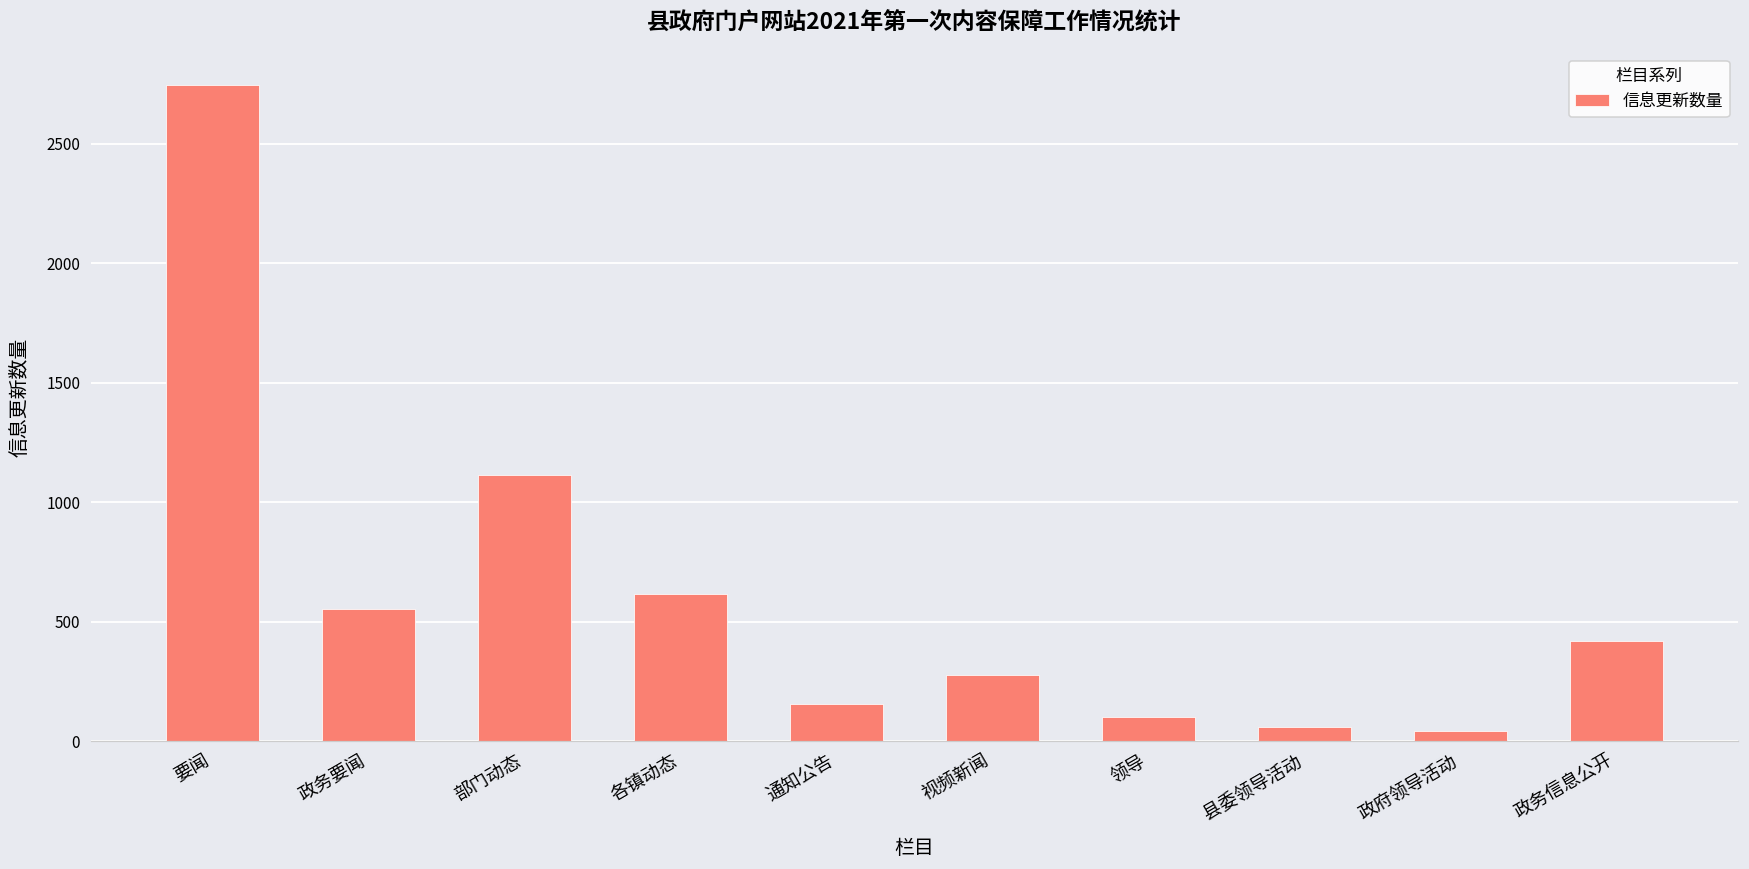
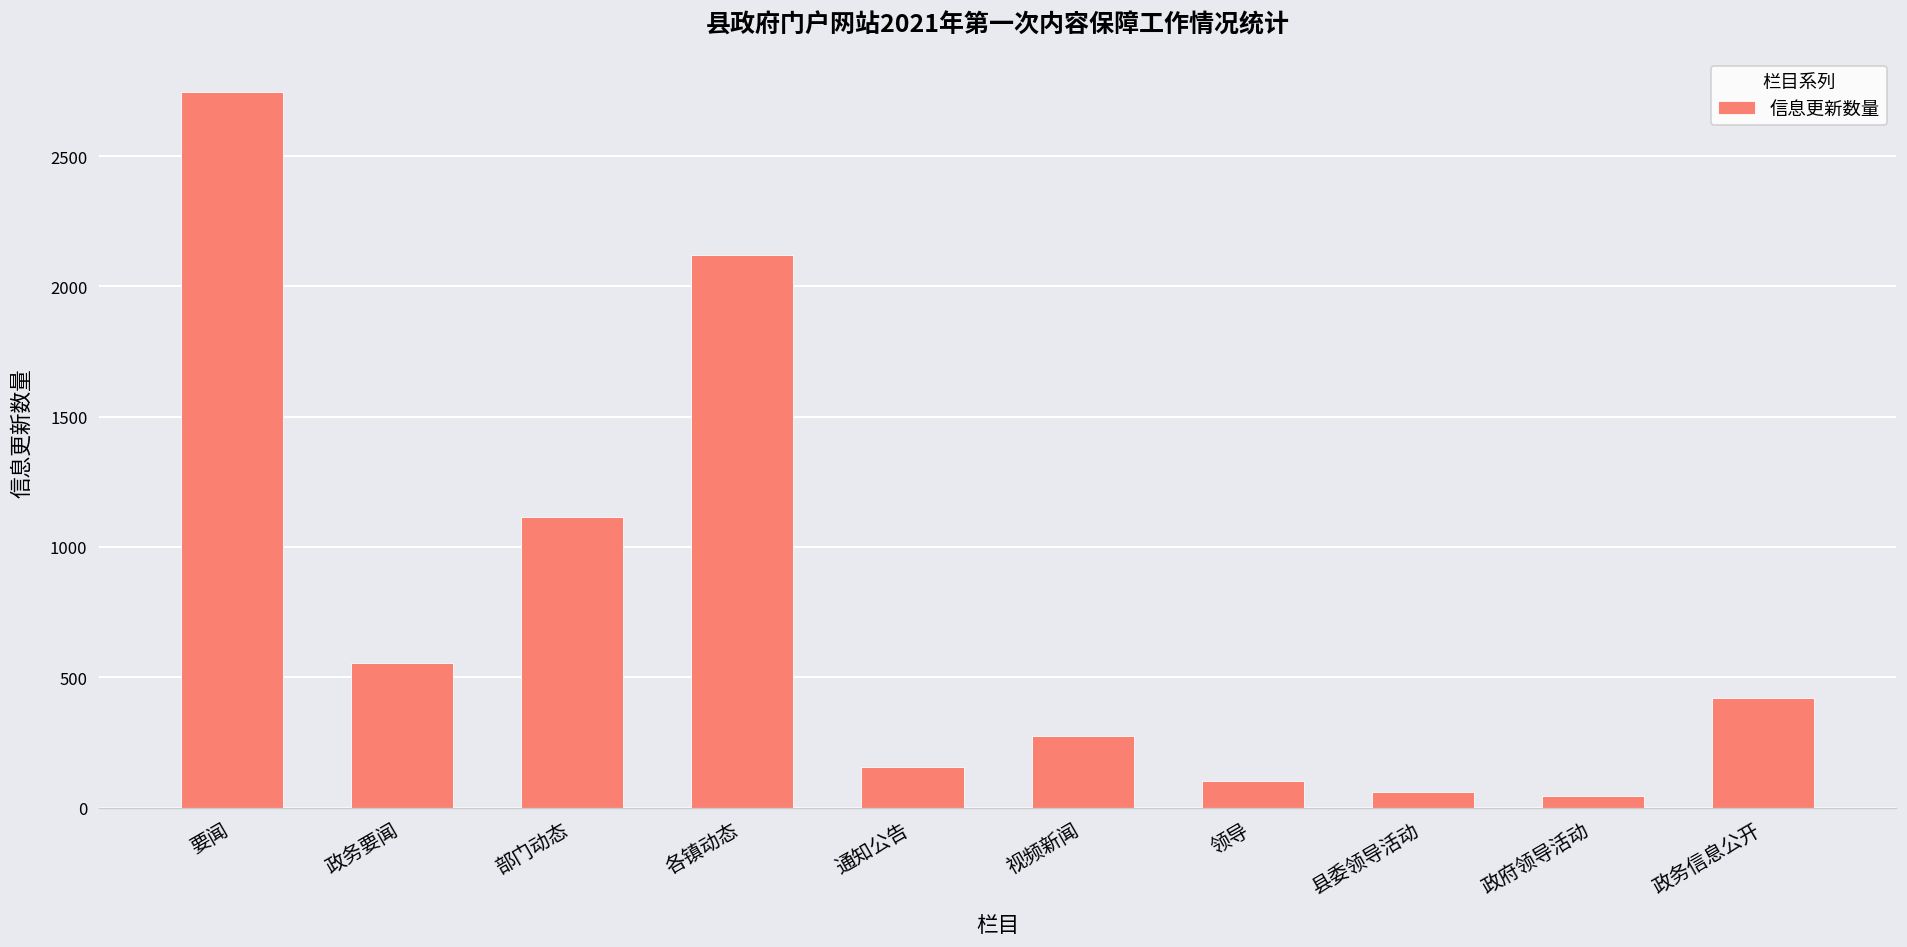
各镇动态: 620 -> 2120
